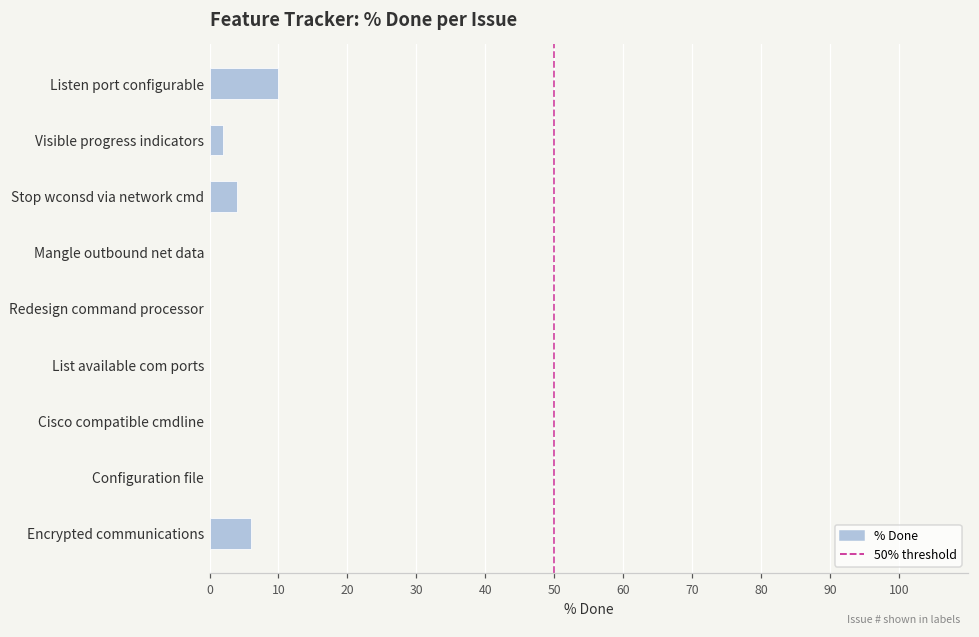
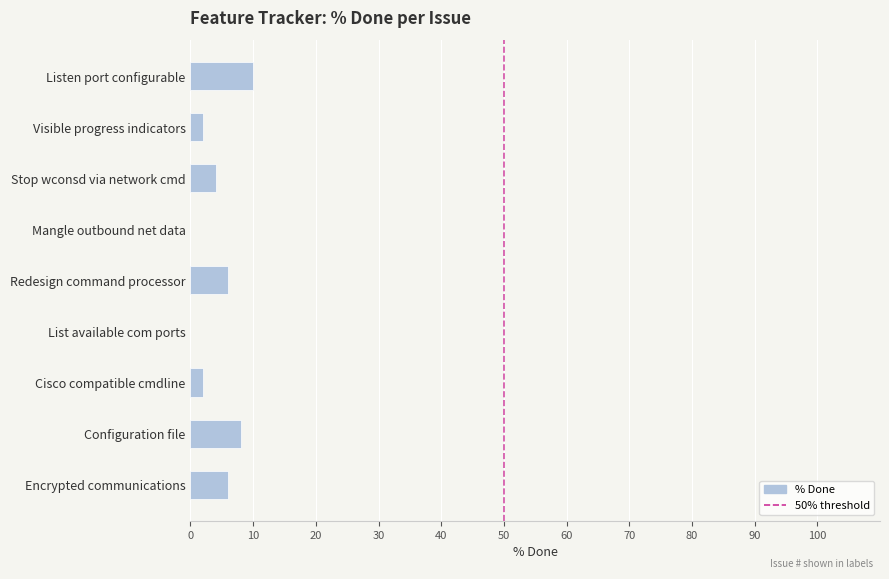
Redesign command processor: 0 -> 6
Cisco compatible cmdline: 0 -> 2
Configuration file: 0 -> 8
